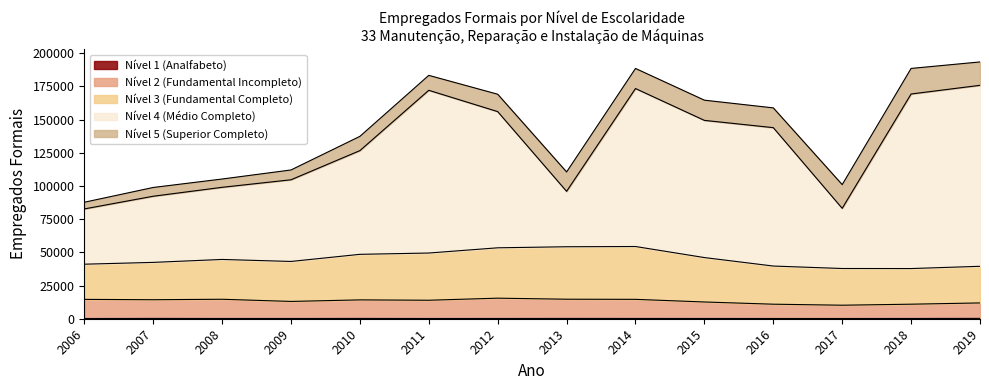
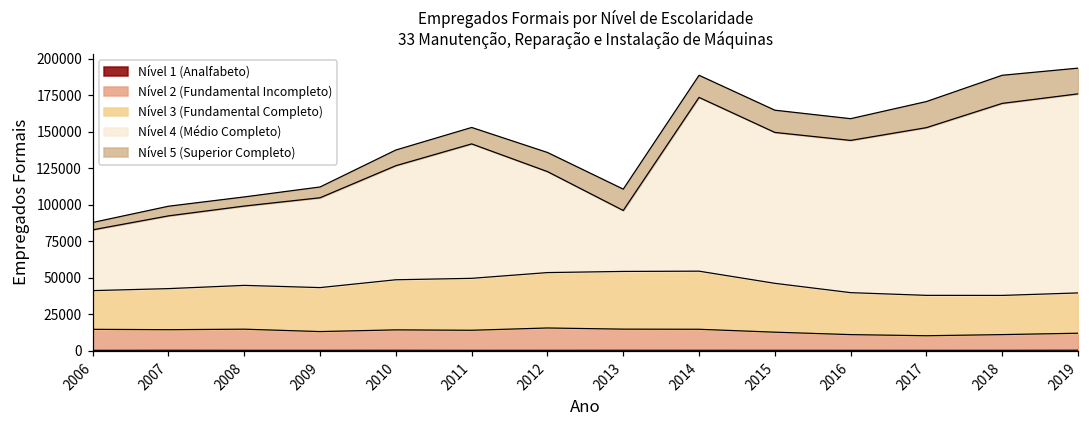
Nível 4 (Médio Completo), 2011: 123000 -> 92000
Nível 4 (Médio Completo), 2012: 103000 -> 69000
Nível 4 (Médio Completo), 2017: 45000 -> 115000
